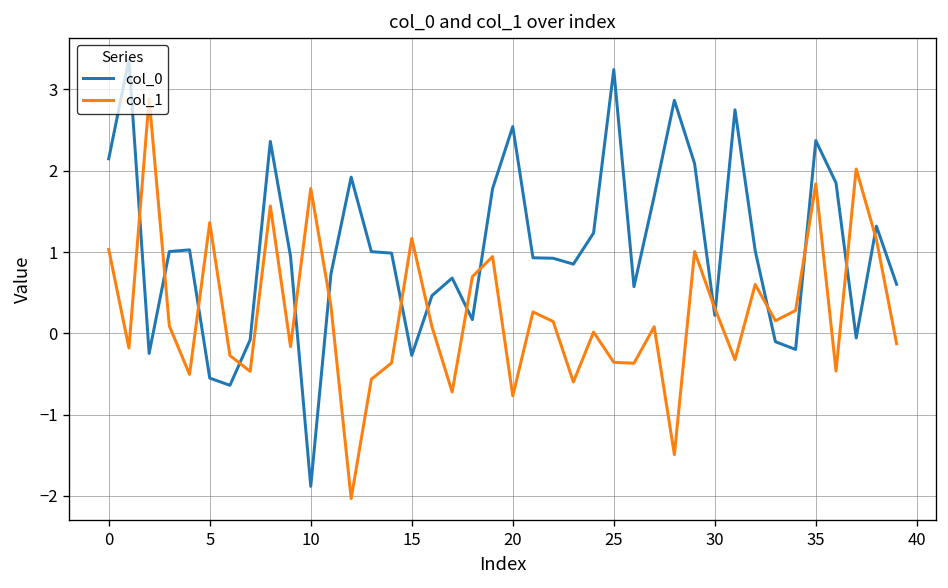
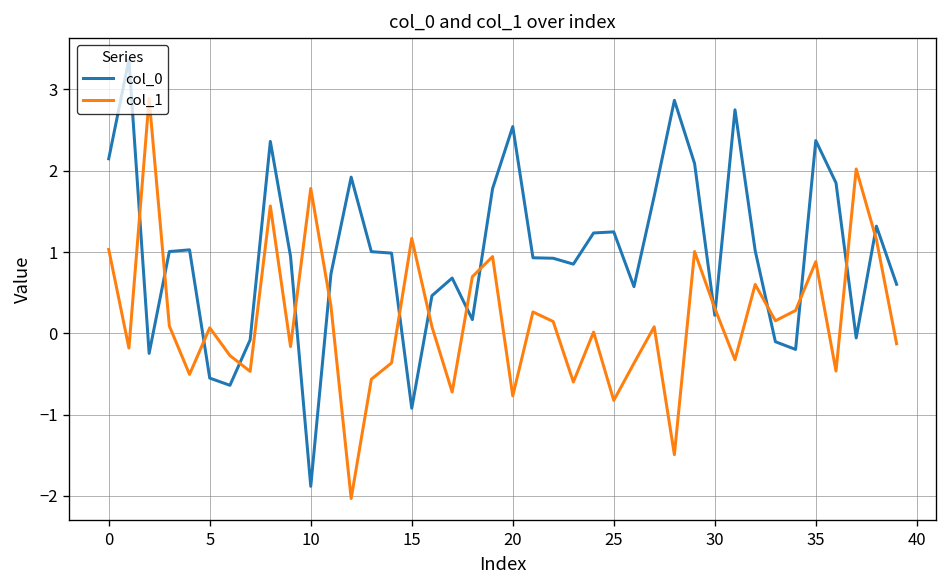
col_1, 5: 1.4 -> 0.1
col_0, 15: -0.3 -> -0.9
col_0, 25: 3.2 -> 1.2
col_1, 25: -0.4 -> -0.8
col_1, 35: 1.8 -> 0.9
